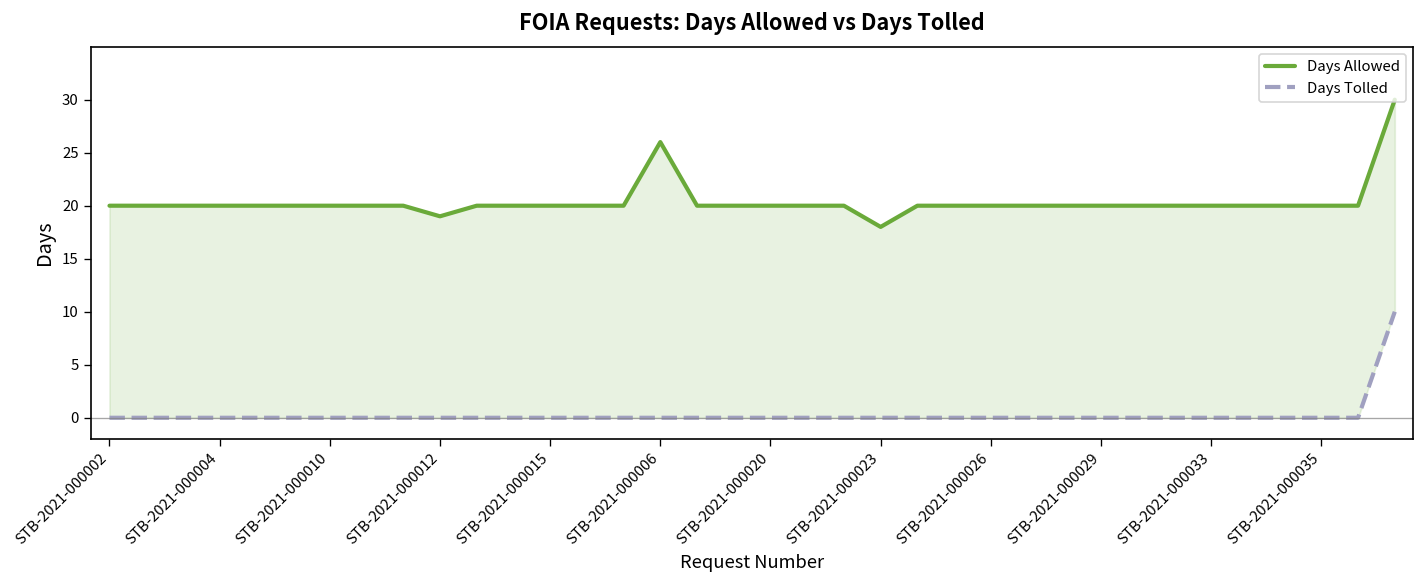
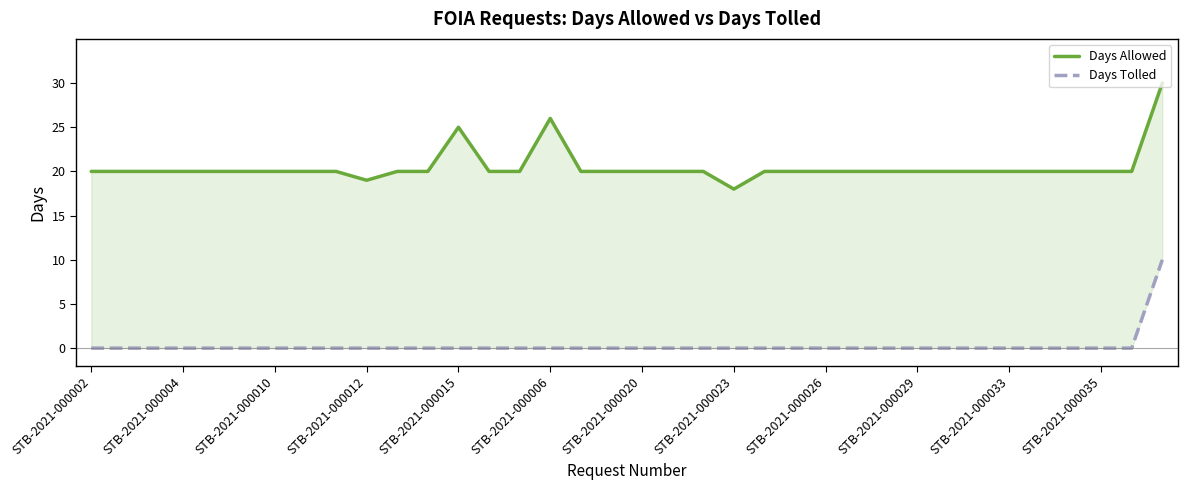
Days Allowed, STB-2021-000015: 20 -> 25
